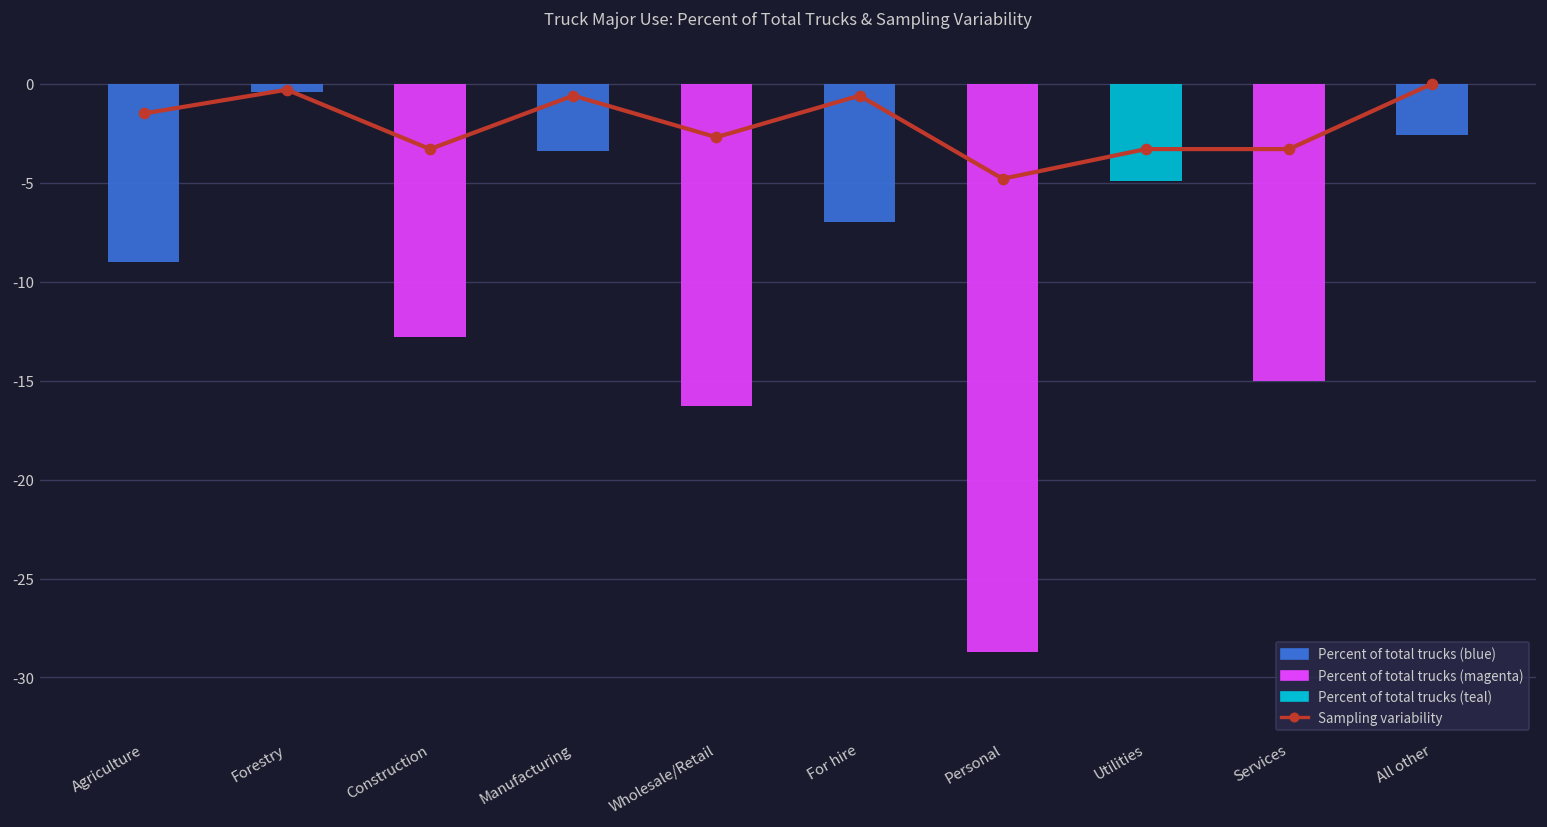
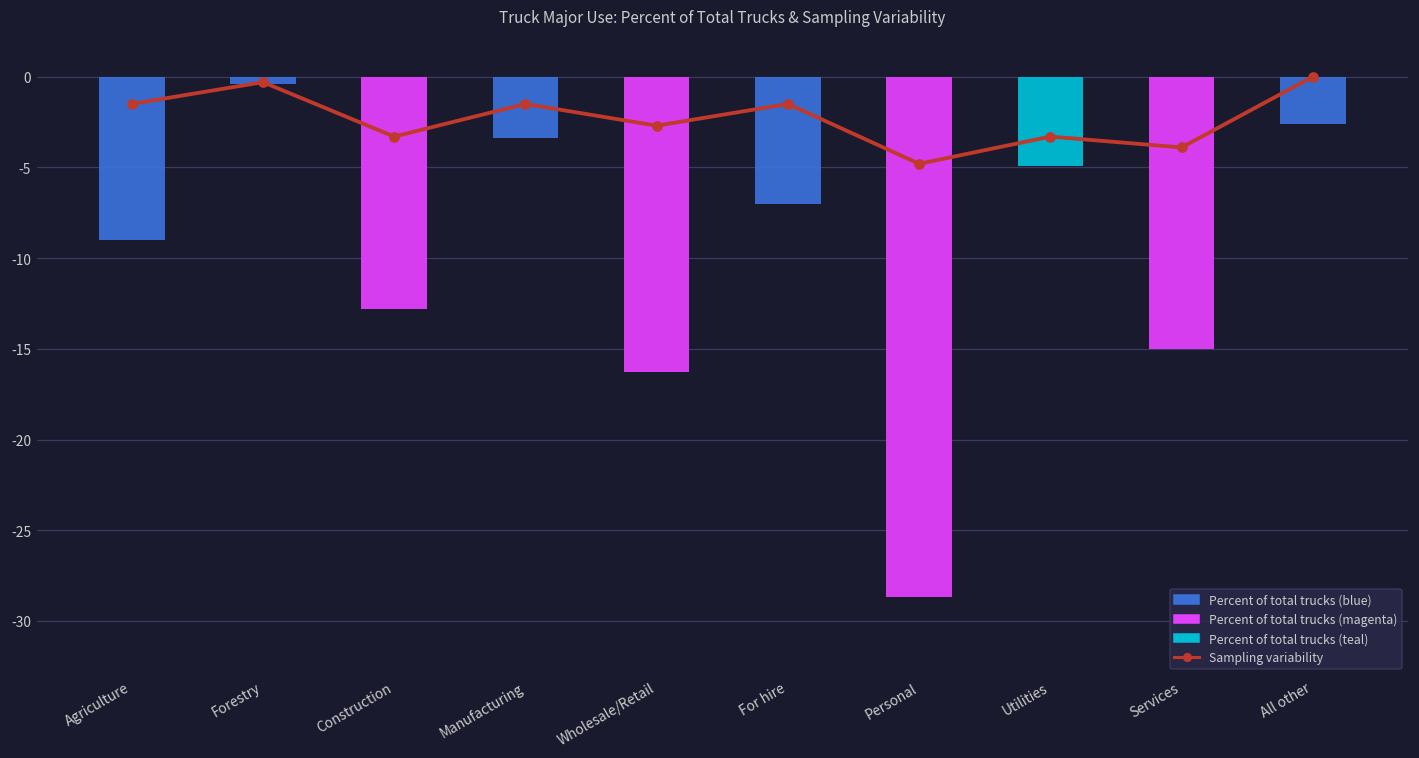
Sampling variability, Manufacturing: -0.6 -> -1.5
Sampling variability, For hire: -0.6 -> -1.5
Sampling variability, Services: -3.3 -> -3.9
